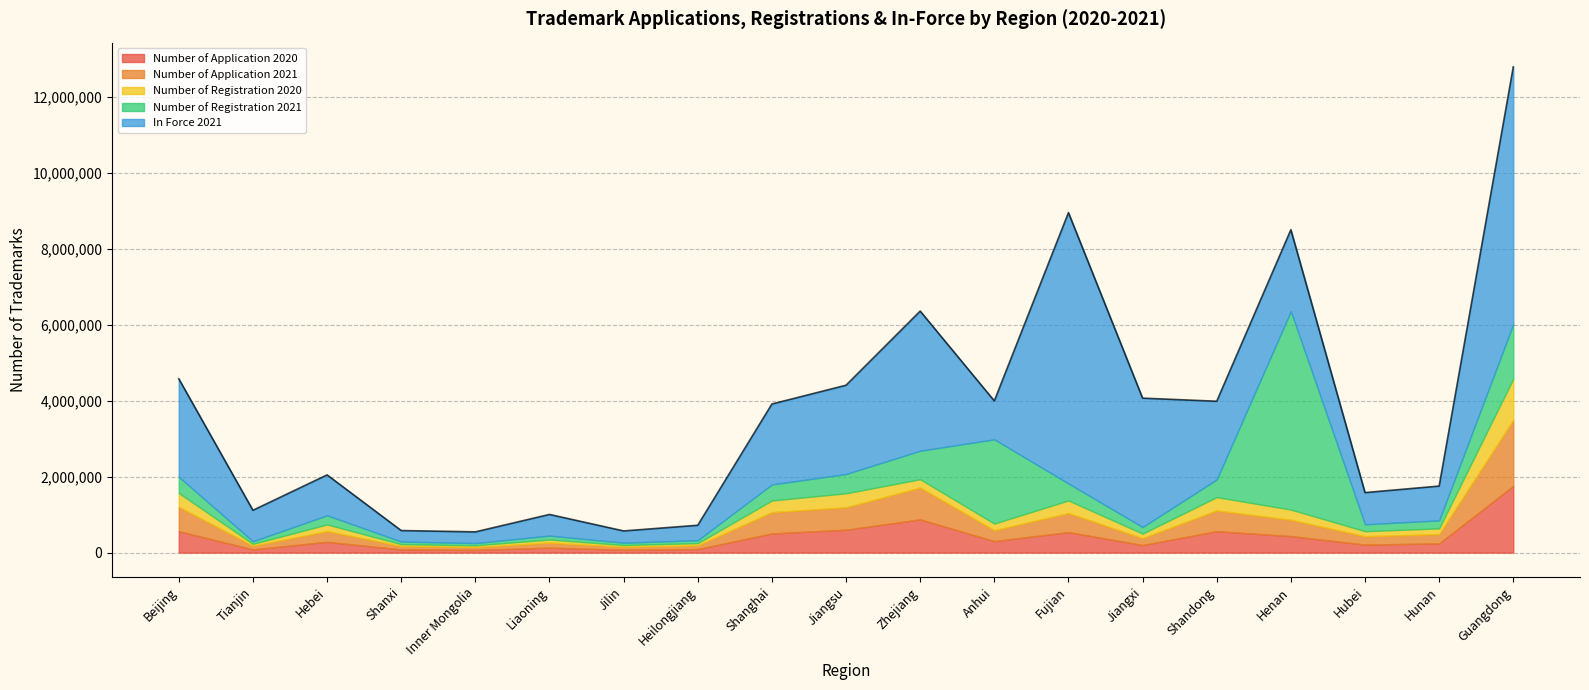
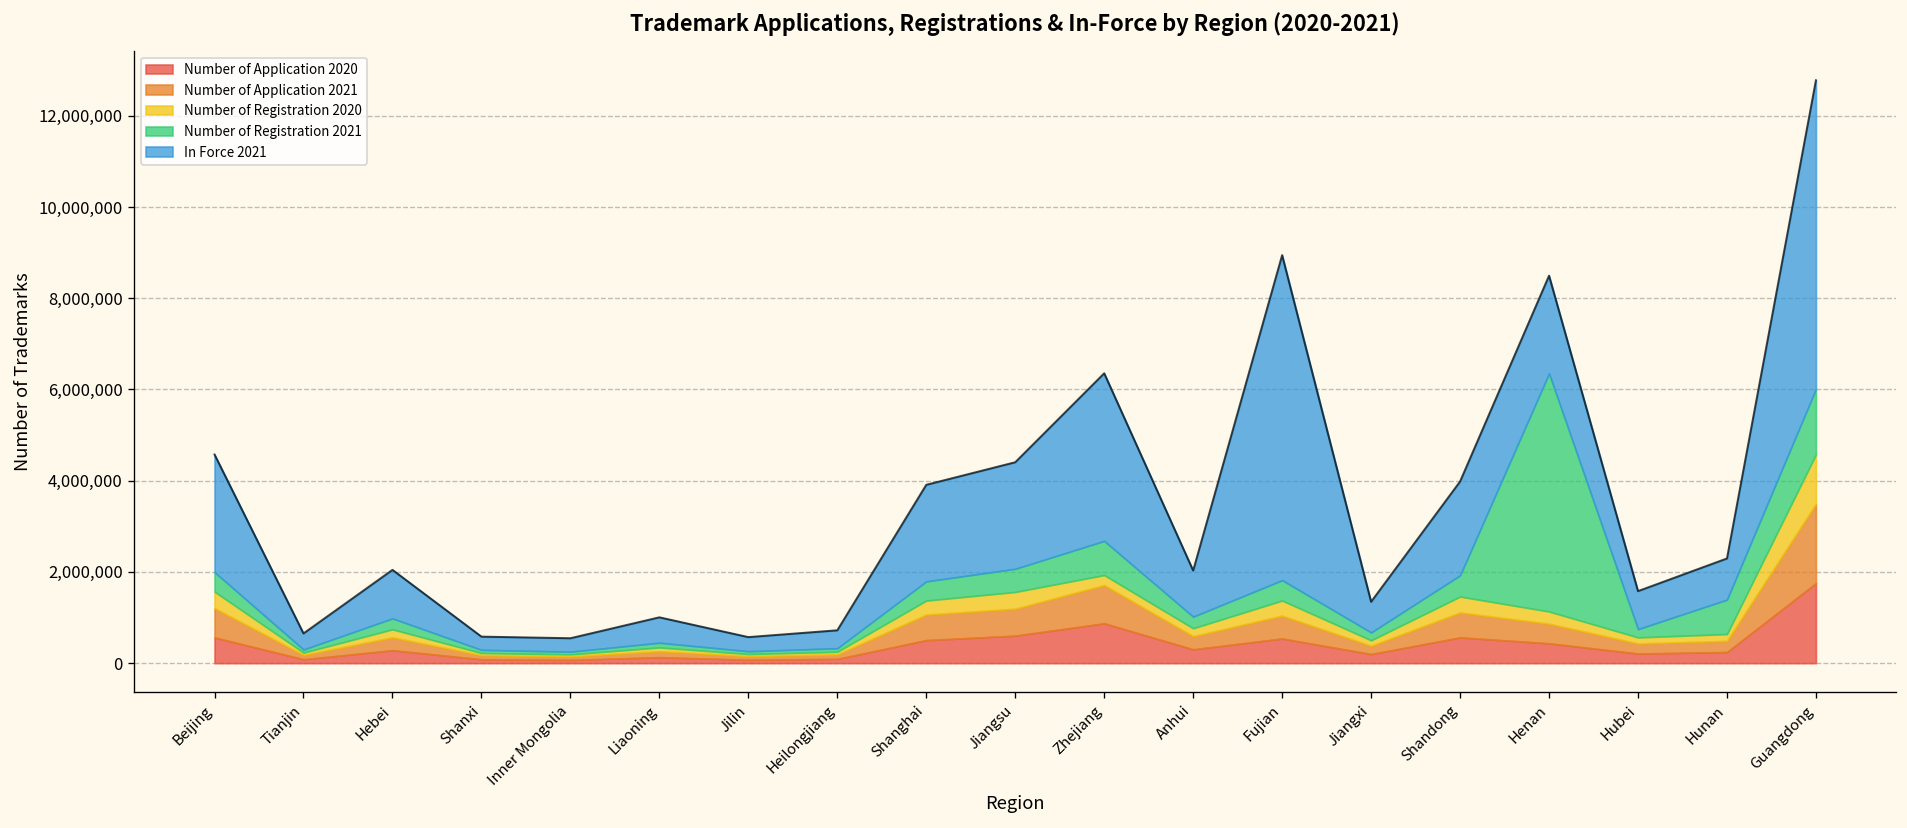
In Force 2021, Tianjin: 800,000 -> 400,000
Number of Registration 2021, Anhui: 2,200,000 -> 300,000
In Force 2021, Jiangxi: 3,400,000 -> 700,000
Number of Registration 2021, Hunan: 200,000 -> 800,000
